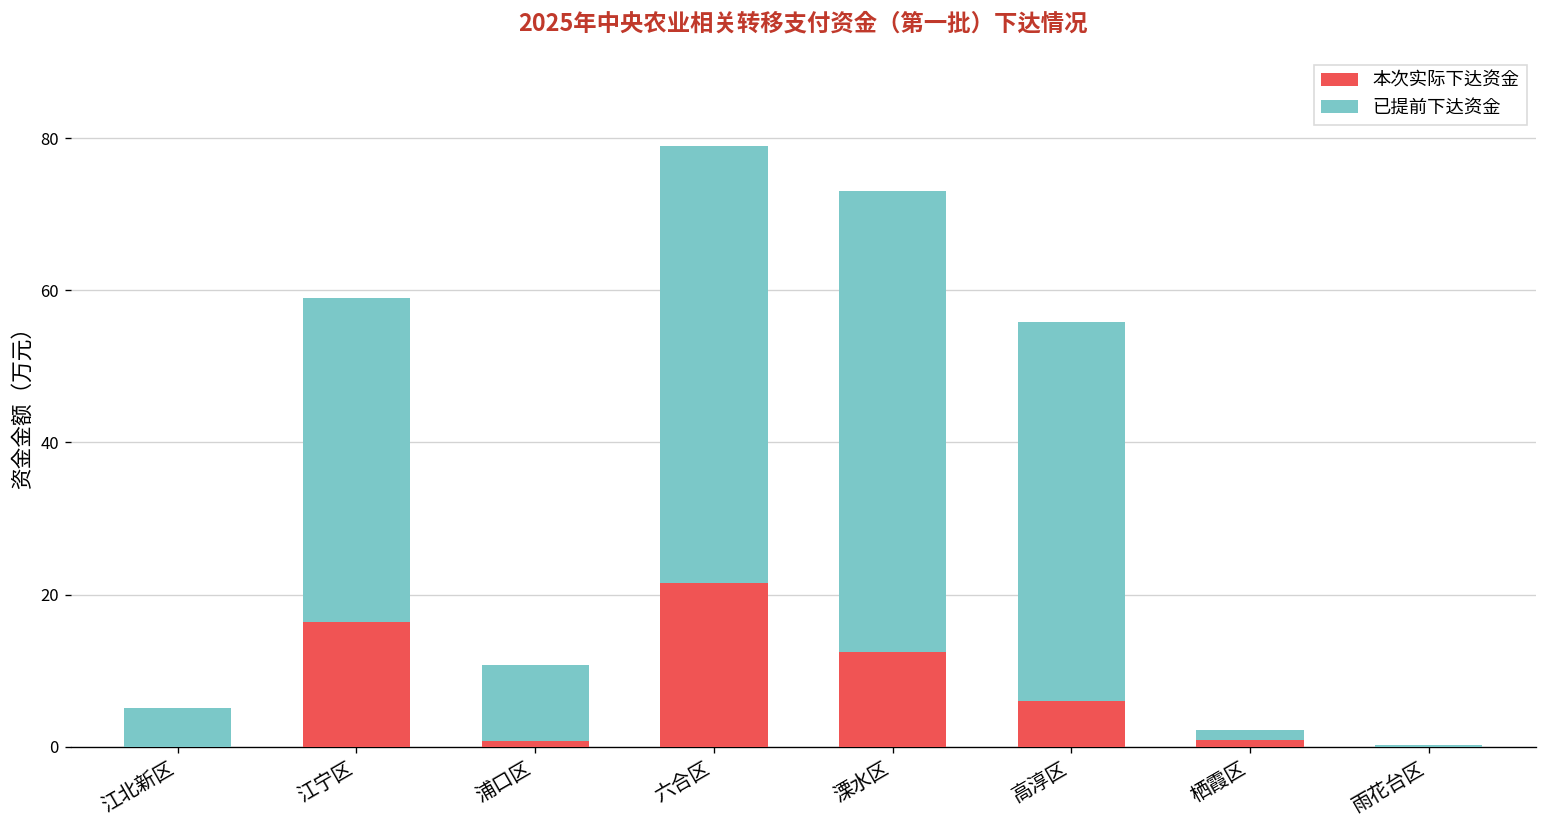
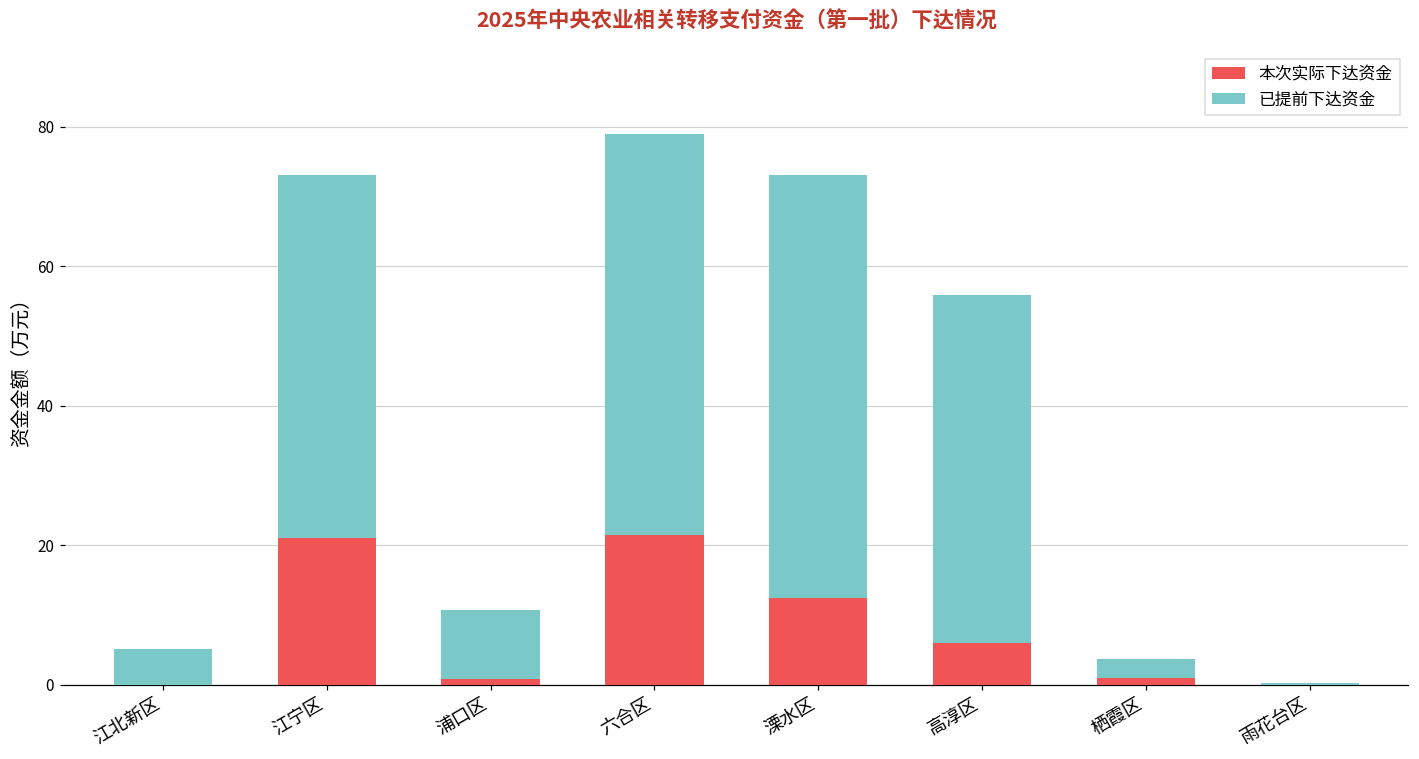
本次实际下达资金, 江宁区: 16 -> 21
已提前下达资金, 江宁区: 43 -> 52
已提前下达资金, 栖霞区: 1 -> 3
